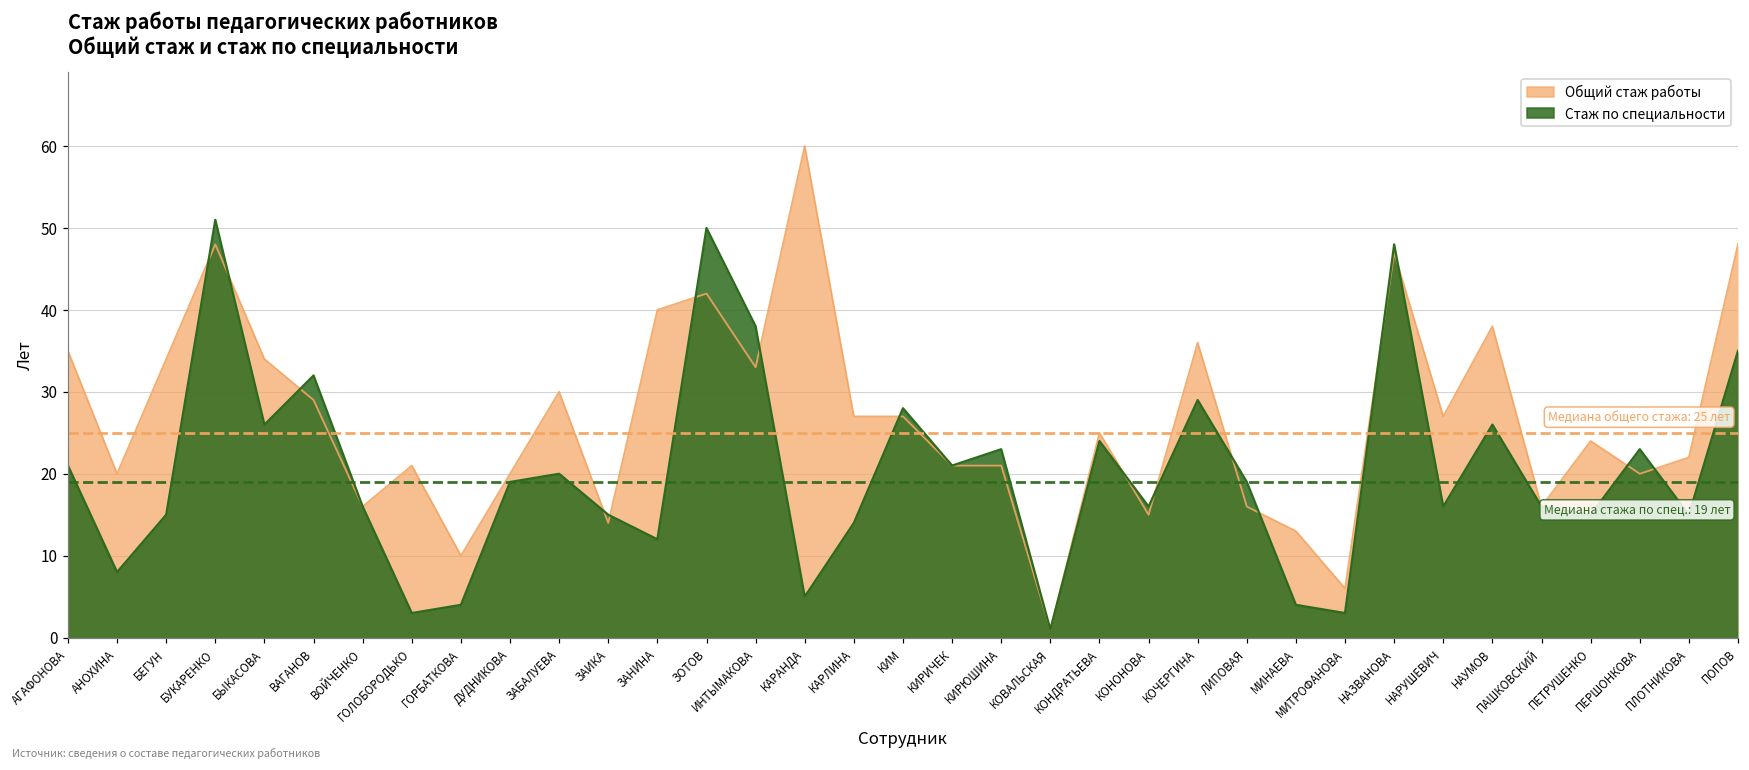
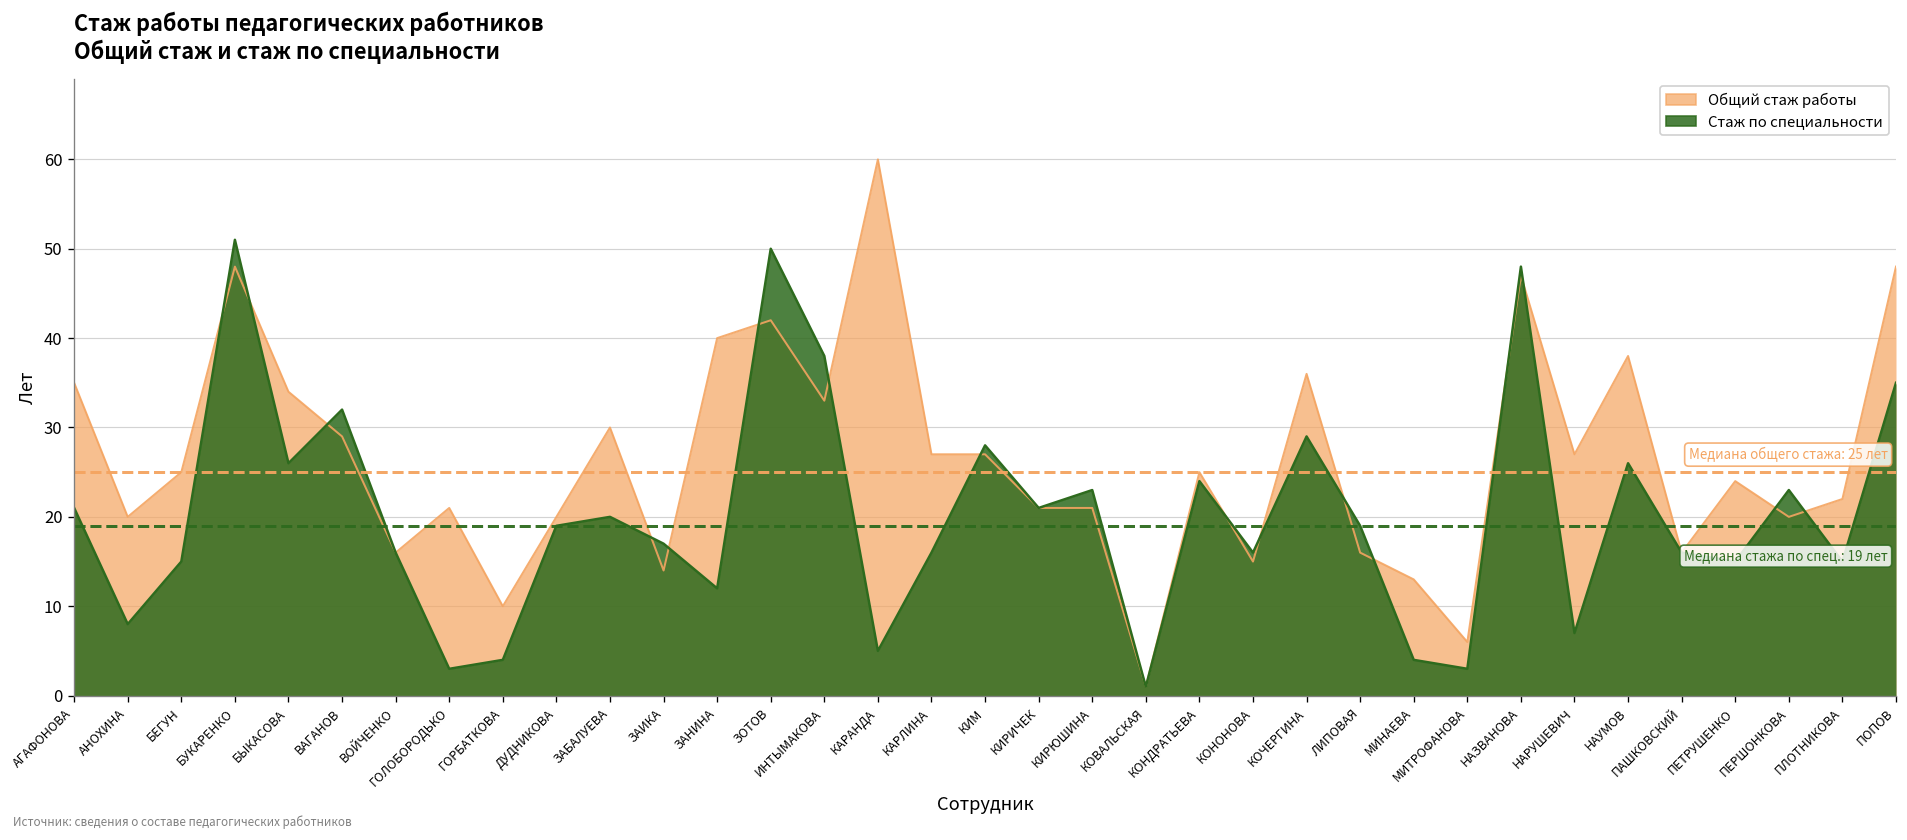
Общий стаж работы, БЕГУН: 34 -> 25
Стаж по специальности, ЗАИКА: 15 -> 17
Стаж по специальности, КАРЛИНА: 14 -> 16
Стаж по специальности, НАРУШЕВИЧ: 16 -> 7
